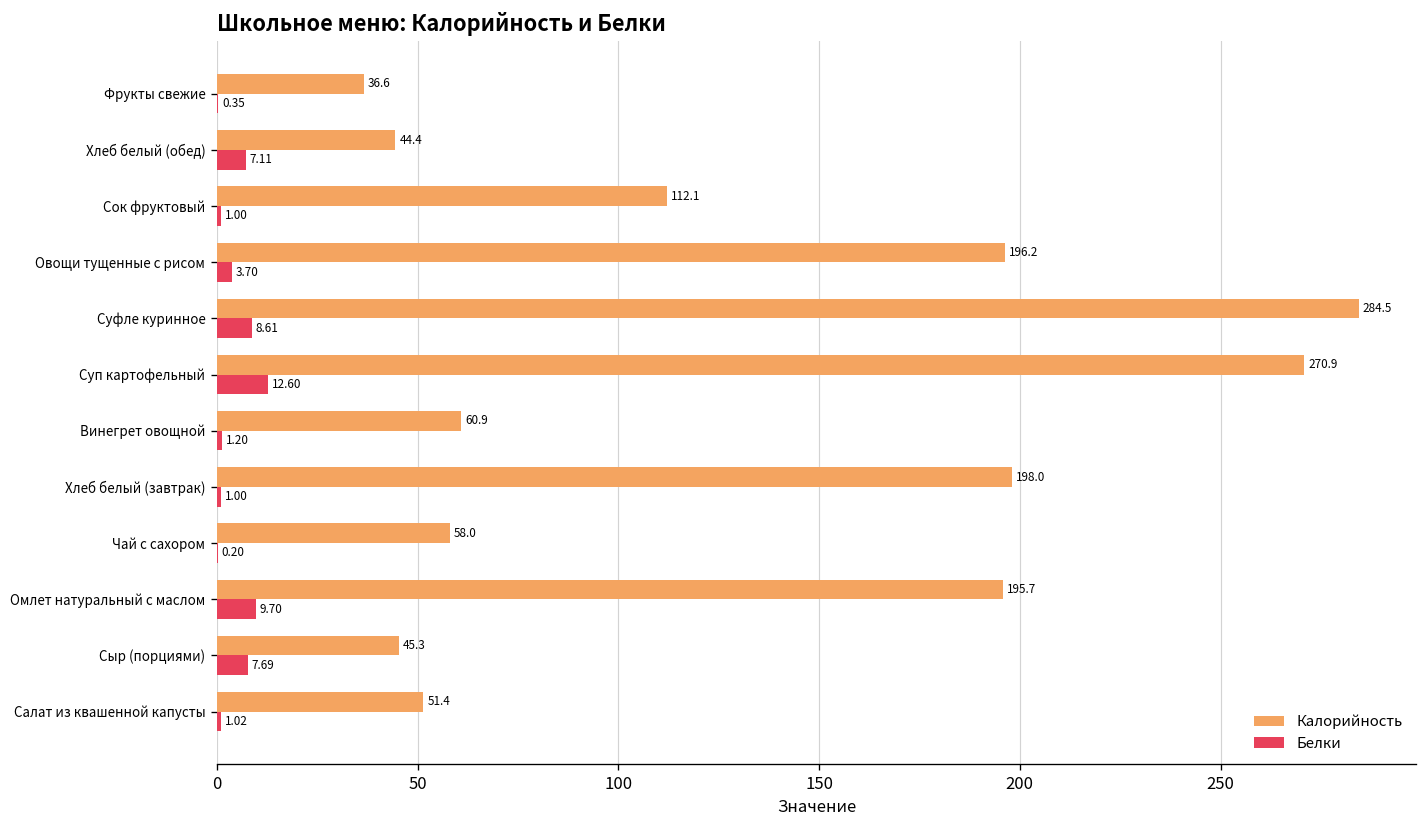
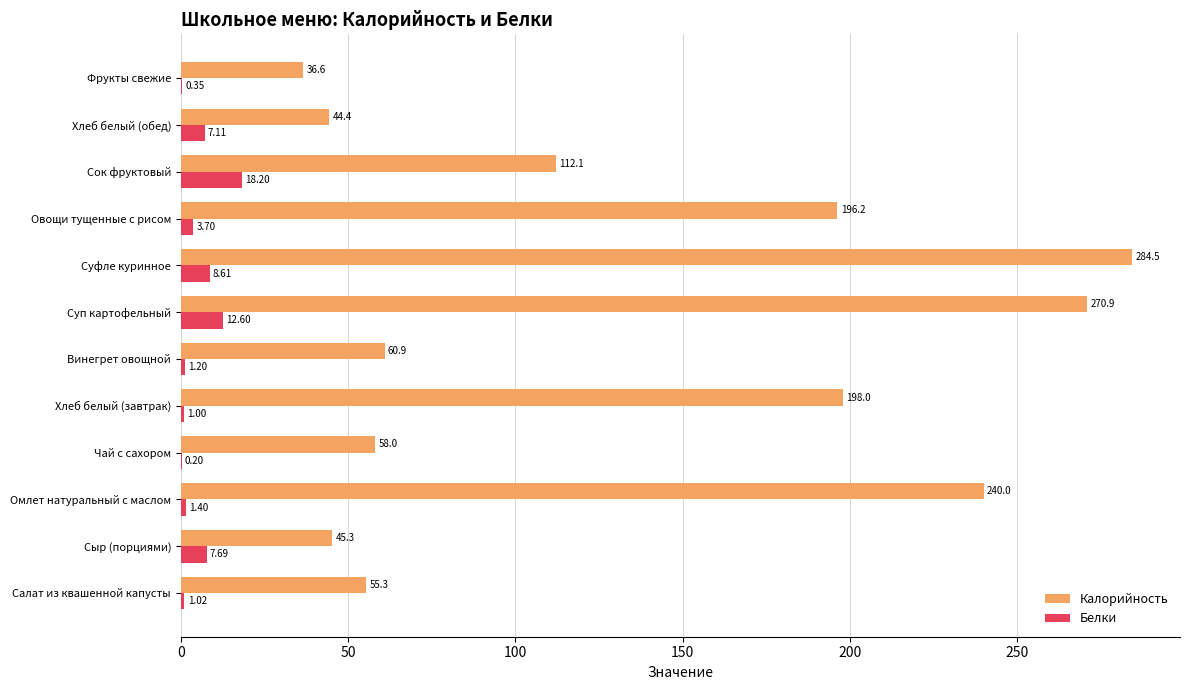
Белки, Сок фруктовый: 1.00 -> 18.20
Калорийность, Омлет натуральный с маслом: 195.7 -> 240.0
Белки, Омлет натуральный с маслом: 9.70 -> 1.40
Калорийность, Салат из квашенной капусты: 51.4 -> 55.3
